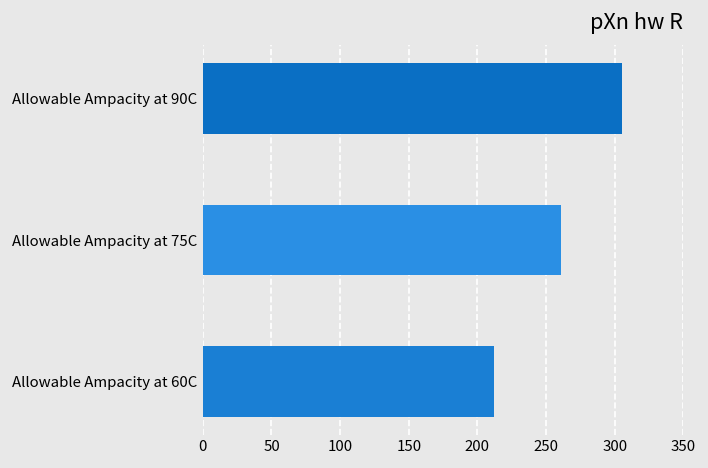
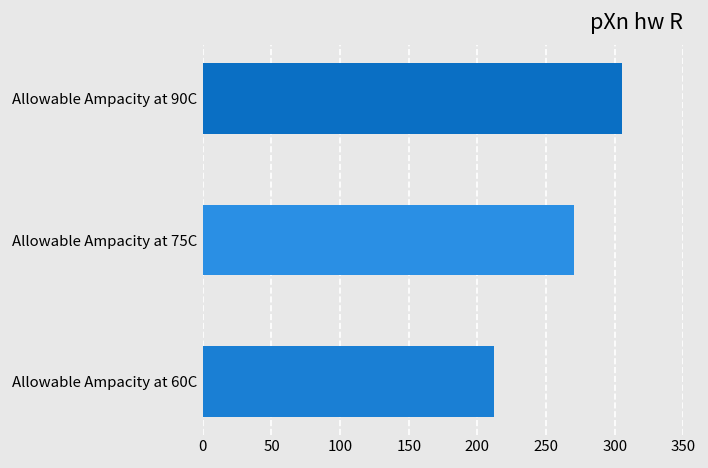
Allowable Ampacity at 75C: 261 -> 270
